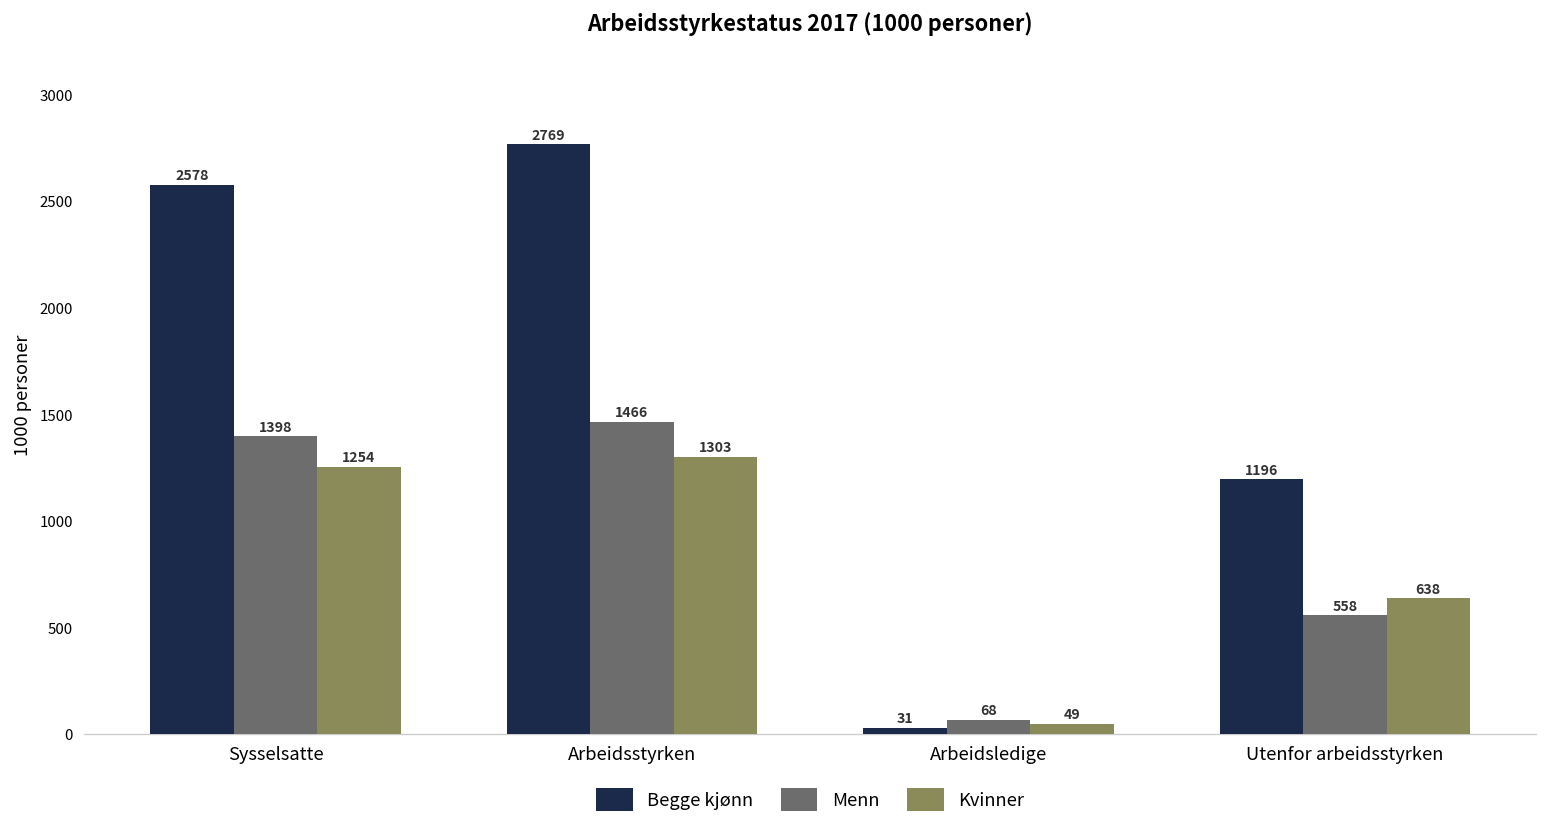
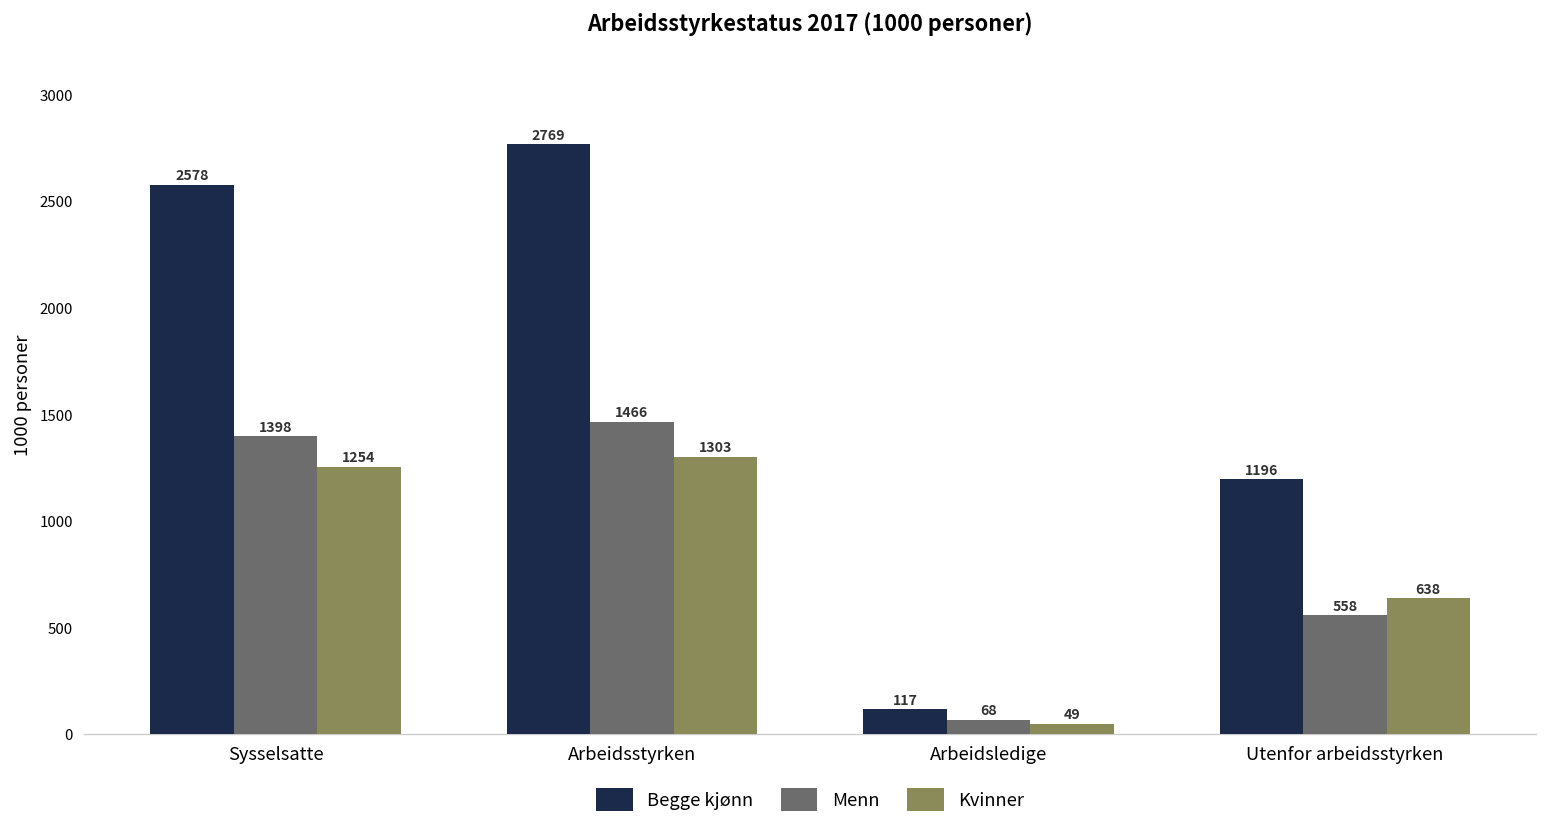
Begge kjønn, Arbeidsledige: 31 -> 117
